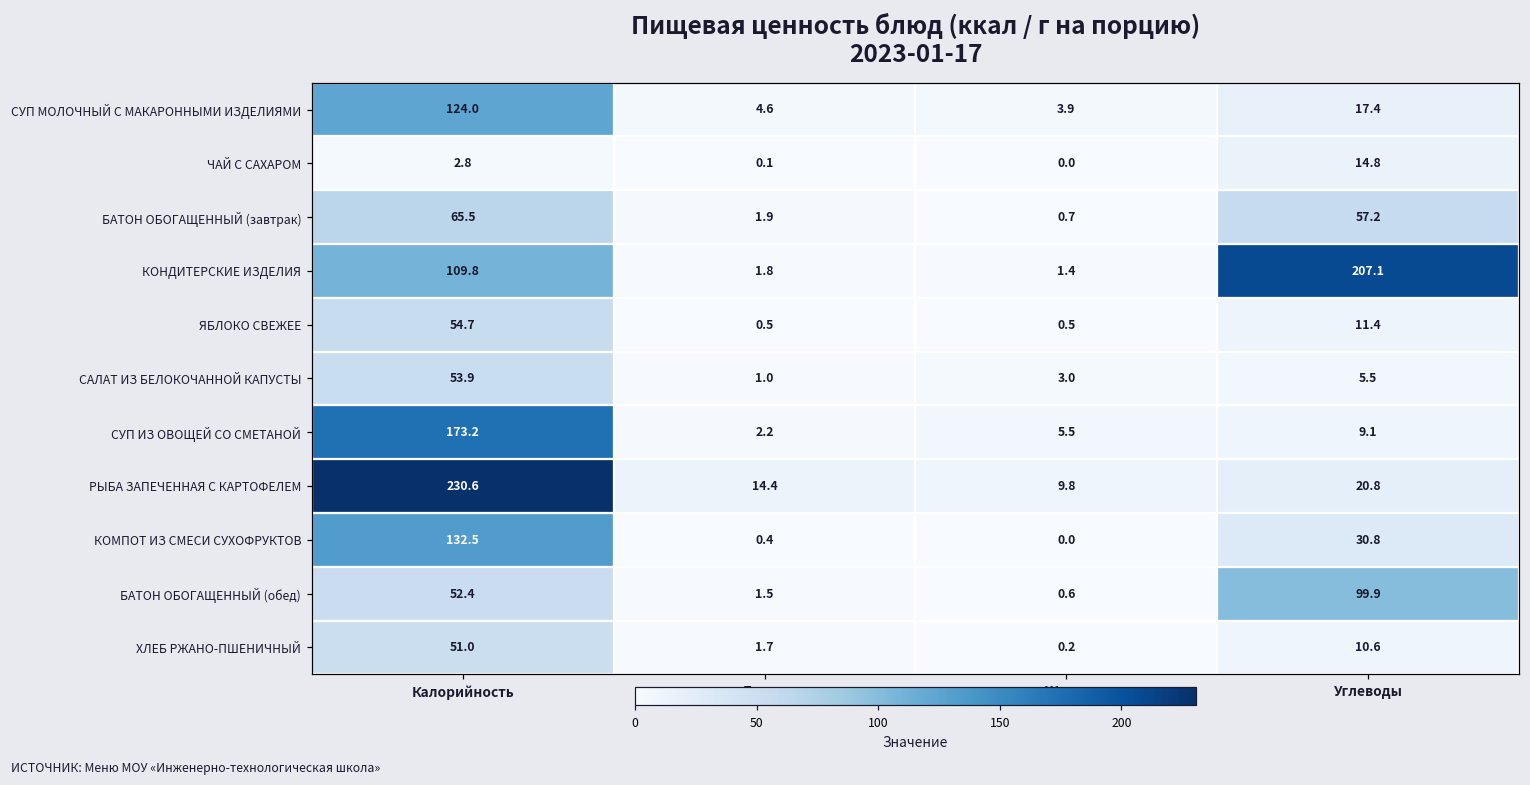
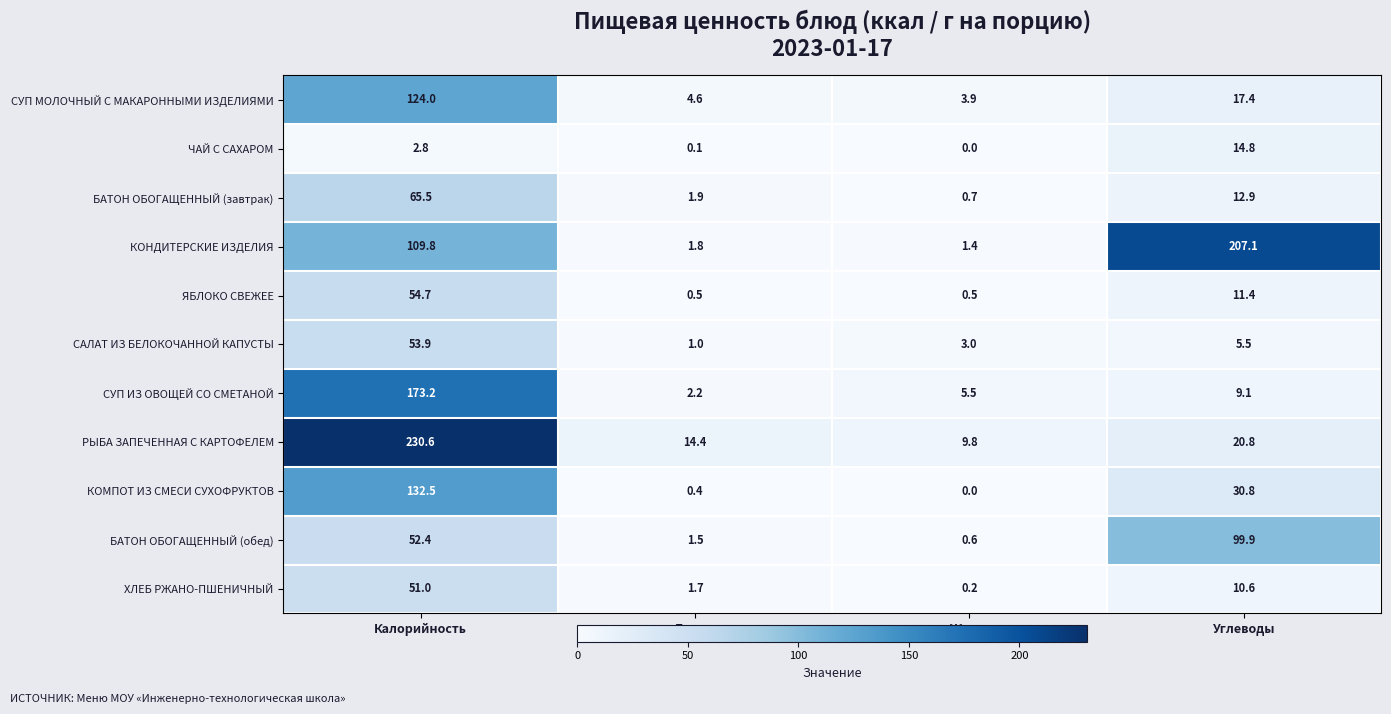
БАТОН ОБОГАЩЕННЫЙ (завтрак), Углеводы: 57.2 -> 12.9
